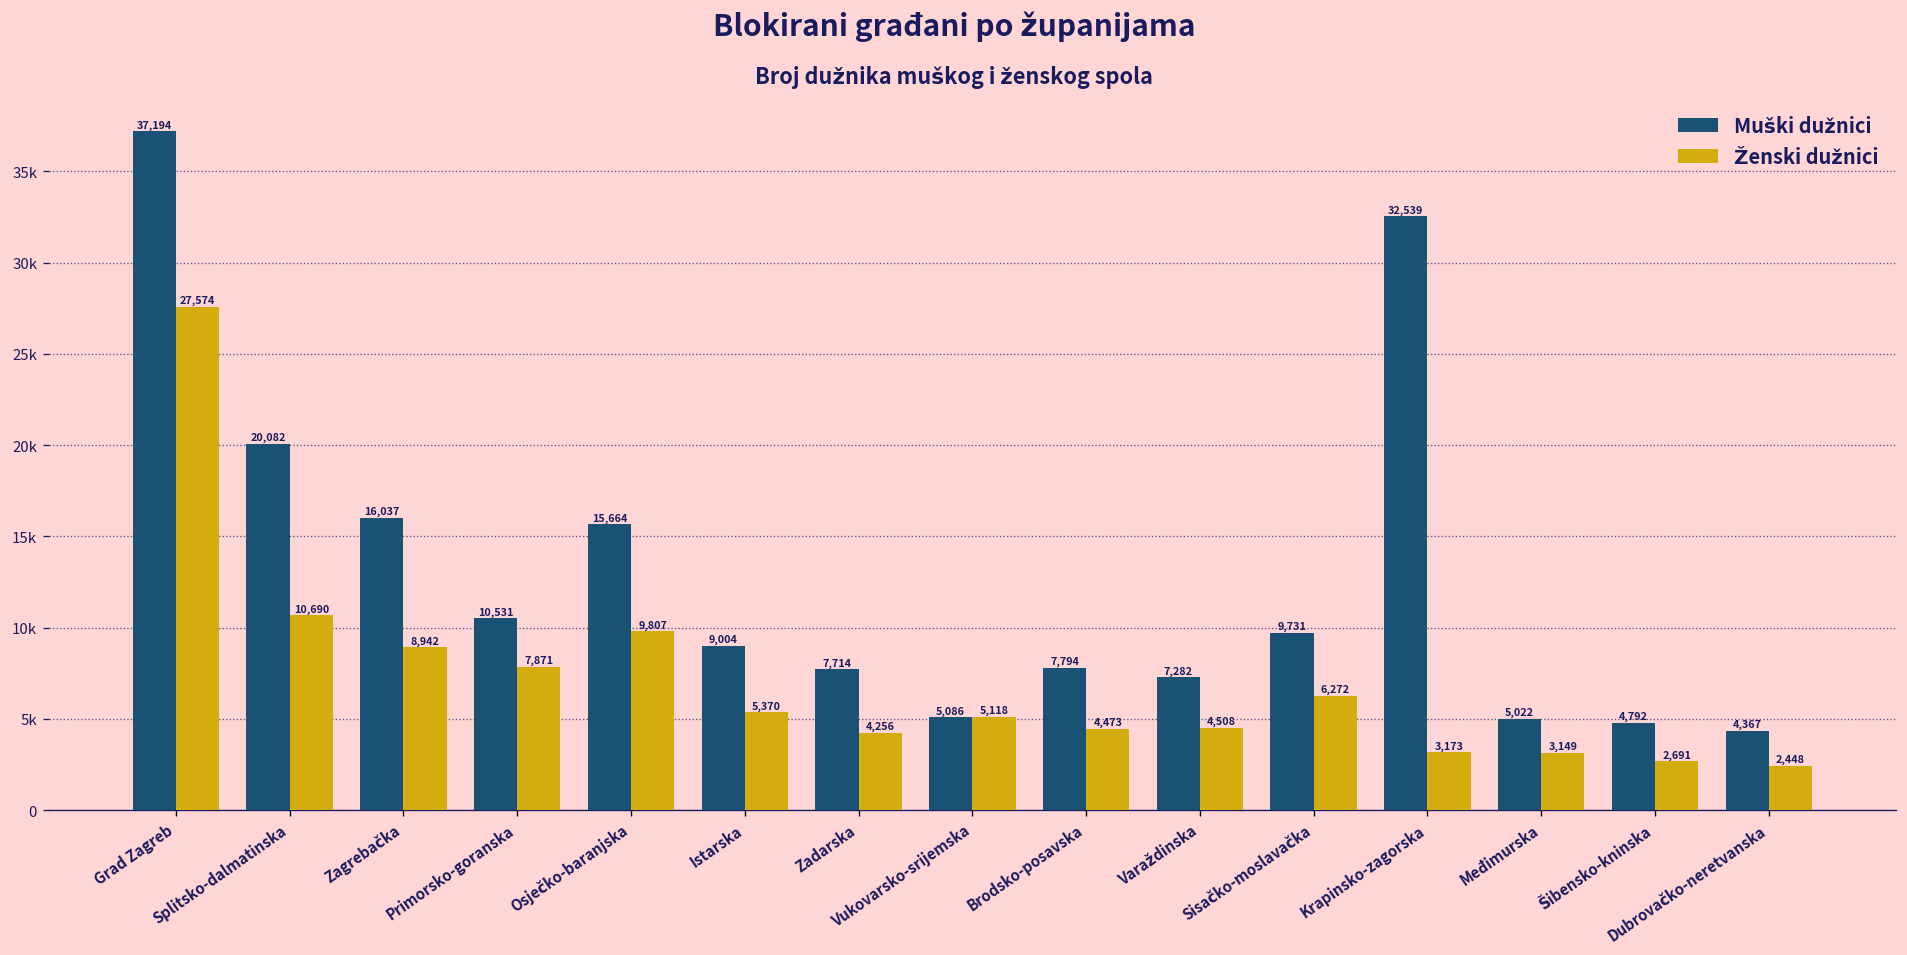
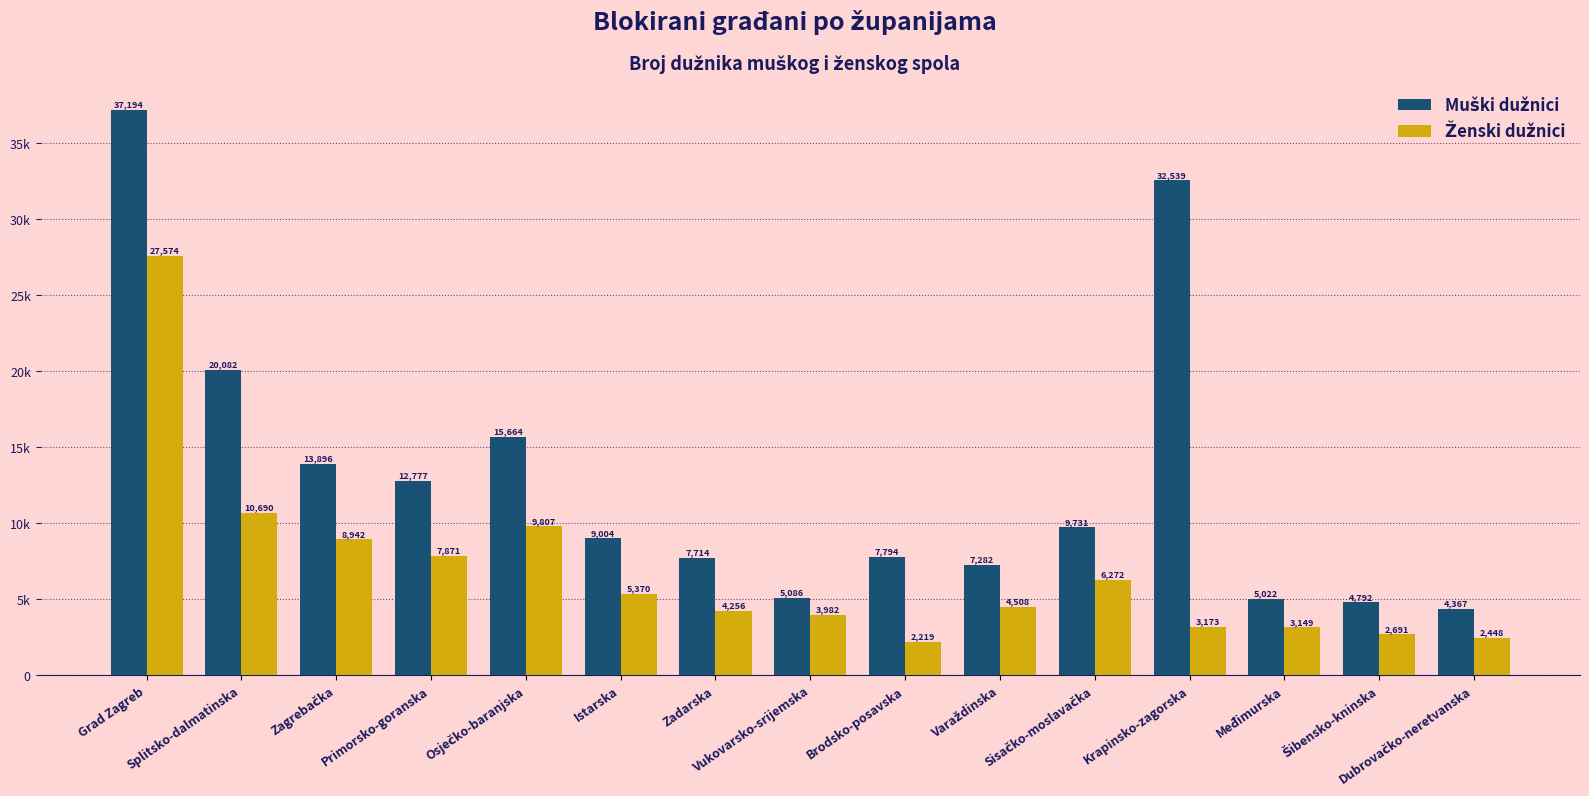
Muški dužnici, Zagrebačka: 16,037 -> 13,896
Muški dužnici, Primorsko-goranska: 10,531 -> 12,777
Ženski dužnici, Vukovarsko-srijemska: 5,118 -> 3,982
Ženski dužnici, Brodsko-posavska: 4,473 -> 2,219
